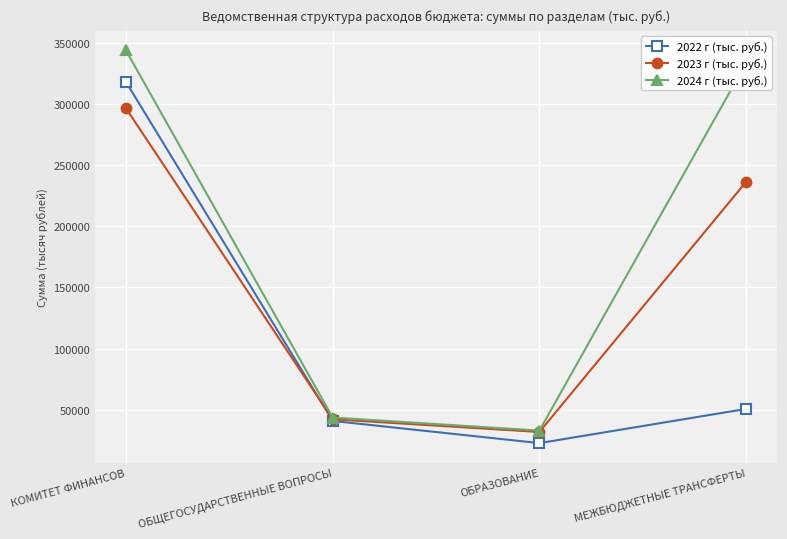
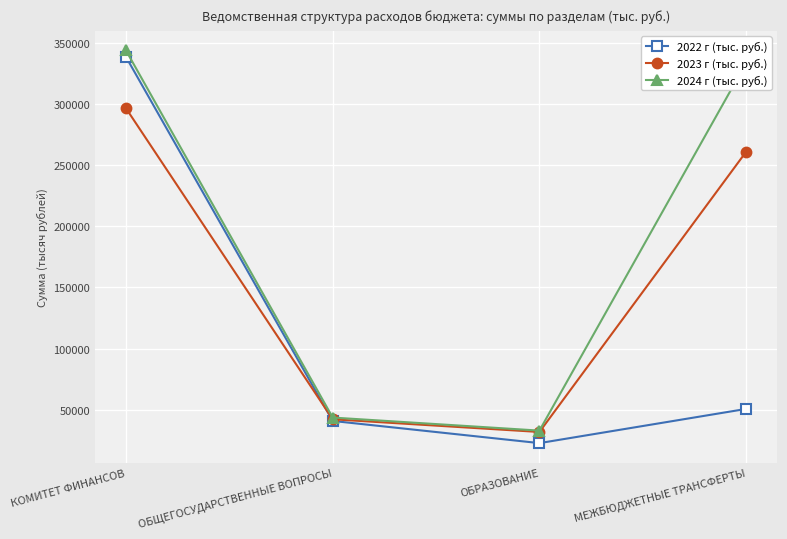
2022 г (тыс. руб.), КОМИТЕТ ФИНАНСОВ: 318000 -> 339000
2023 г (тыс. руб.), МЕЖБЮДЖЕТНЫЕ ТРАНСФЕРТЫ: 237000 -> 261000
